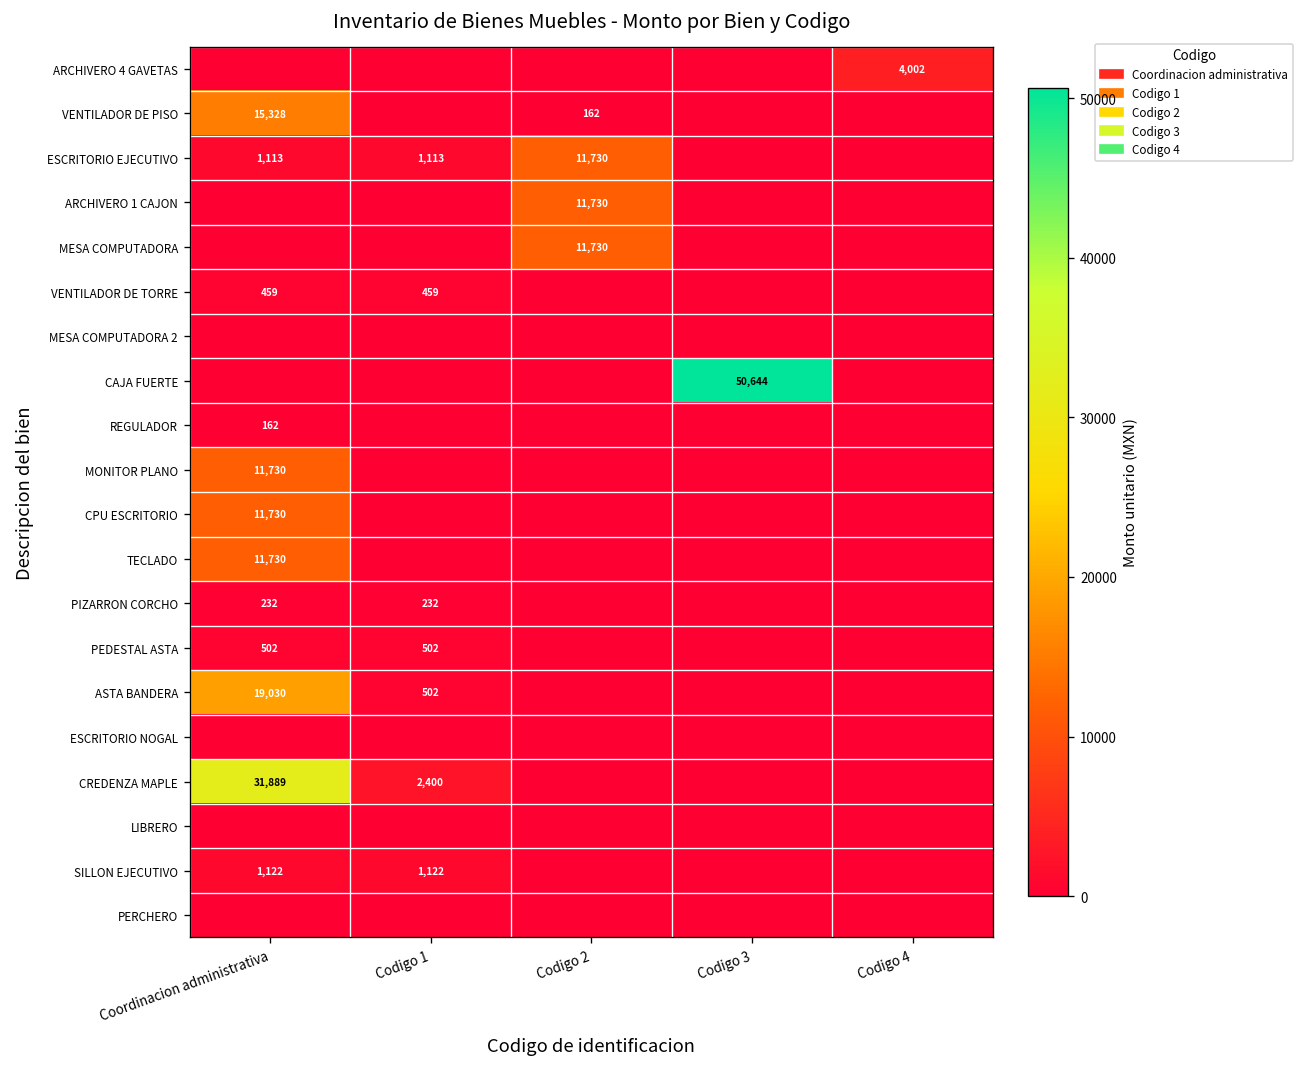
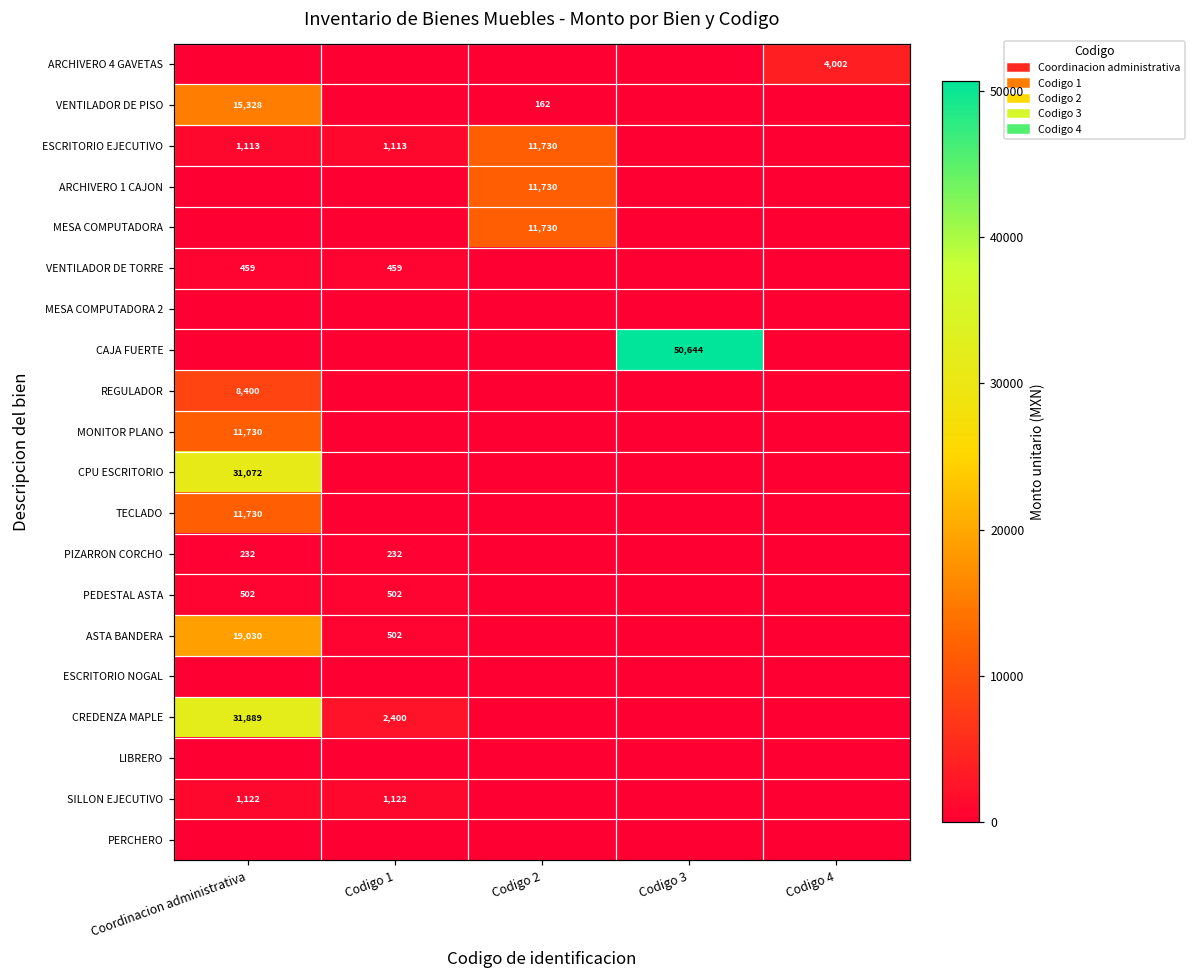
REGULADOR, Coordinacion administrativa: 162 -> 8,400
CPU ESCRITORIO, Coordinacion administrativa: 11,730 -> 31,072
